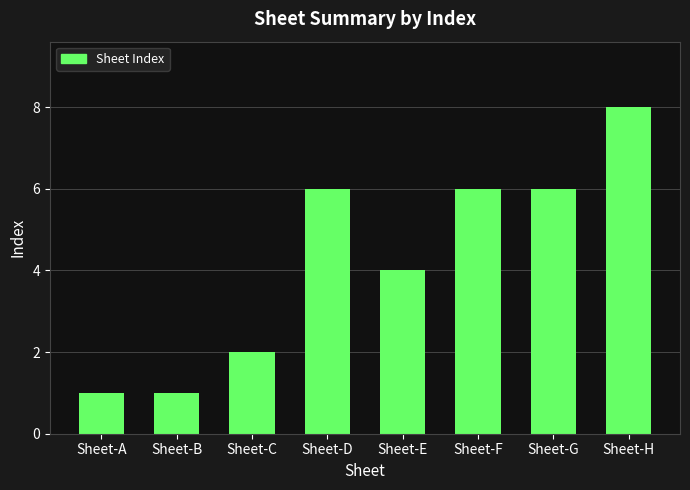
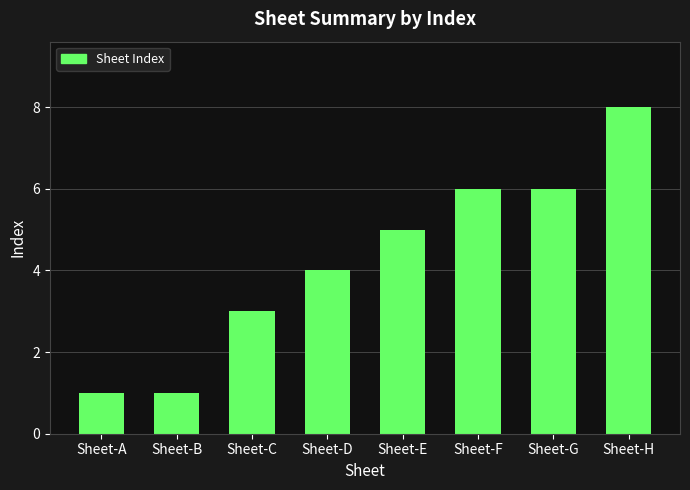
Sheet-C: 2 -> 3
Sheet-D: 6 -> 4
Sheet-E: 4 -> 5
